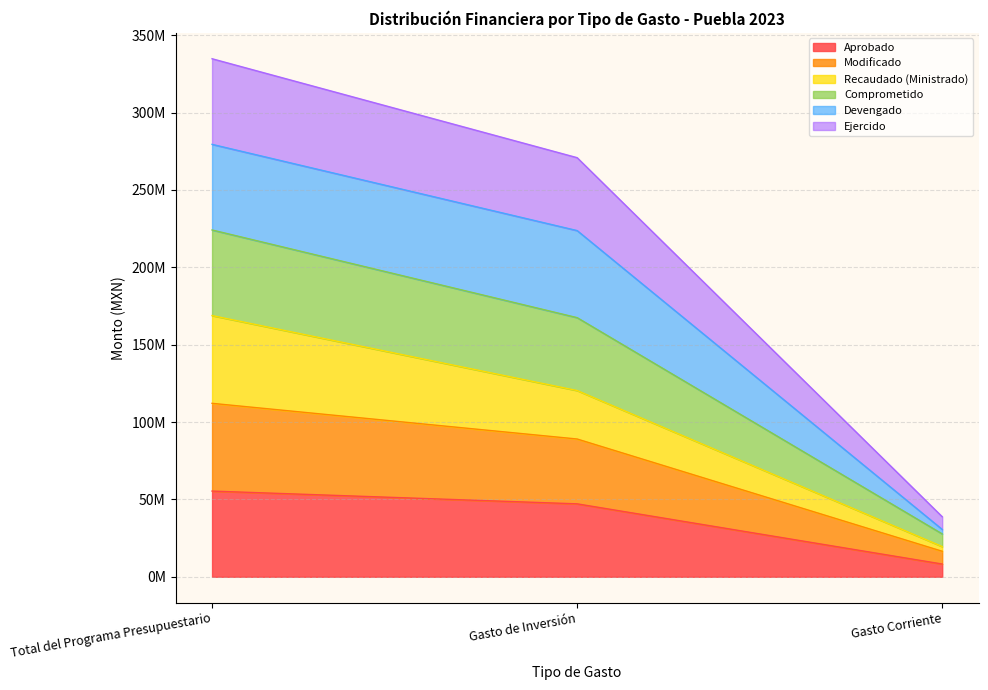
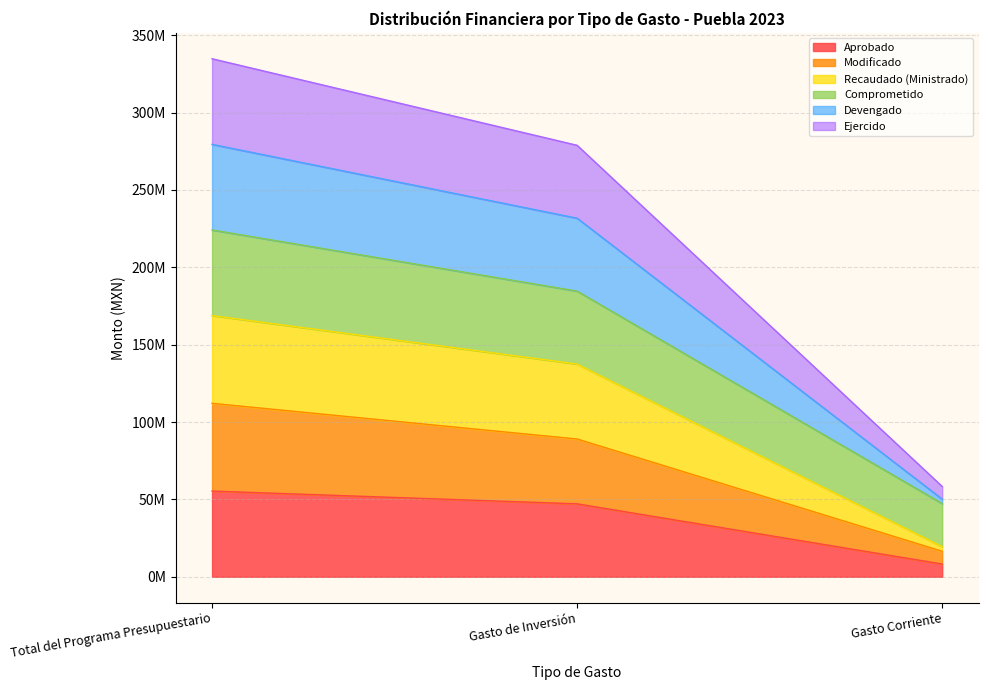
Recaudado (Ministrado), Gasto de Inversión: 31000000 -> 48000000
Devengado, Gasto de Inversión: 56000000 -> 47000000
Comprometido, Gasto Corriente: 8000000 -> 28000000
